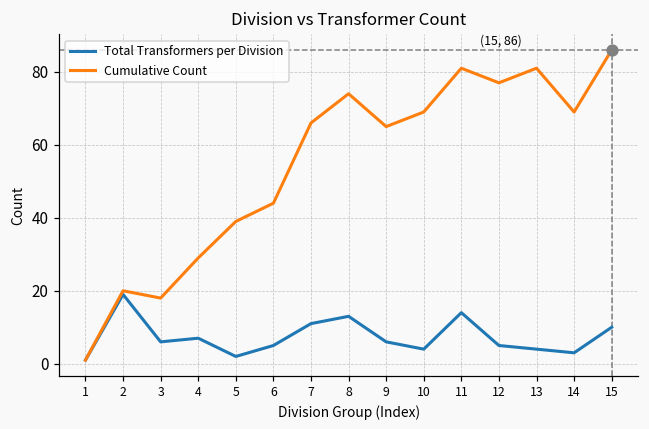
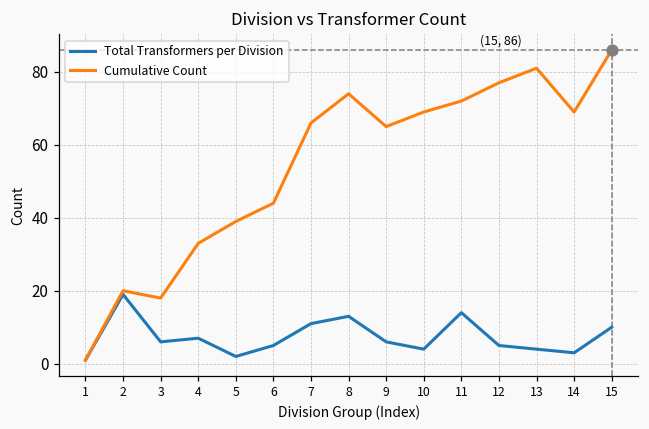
Cumulative Count, 4: 29 -> 33
Cumulative Count, 11: 81 -> 72
